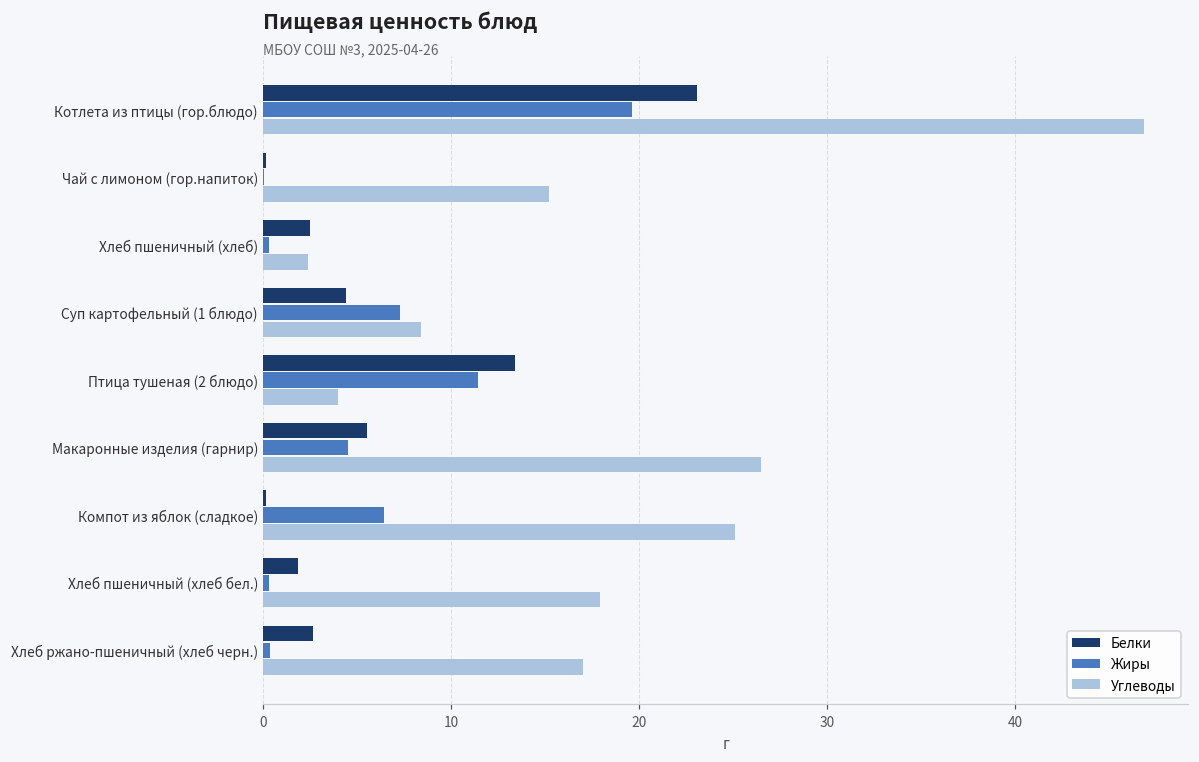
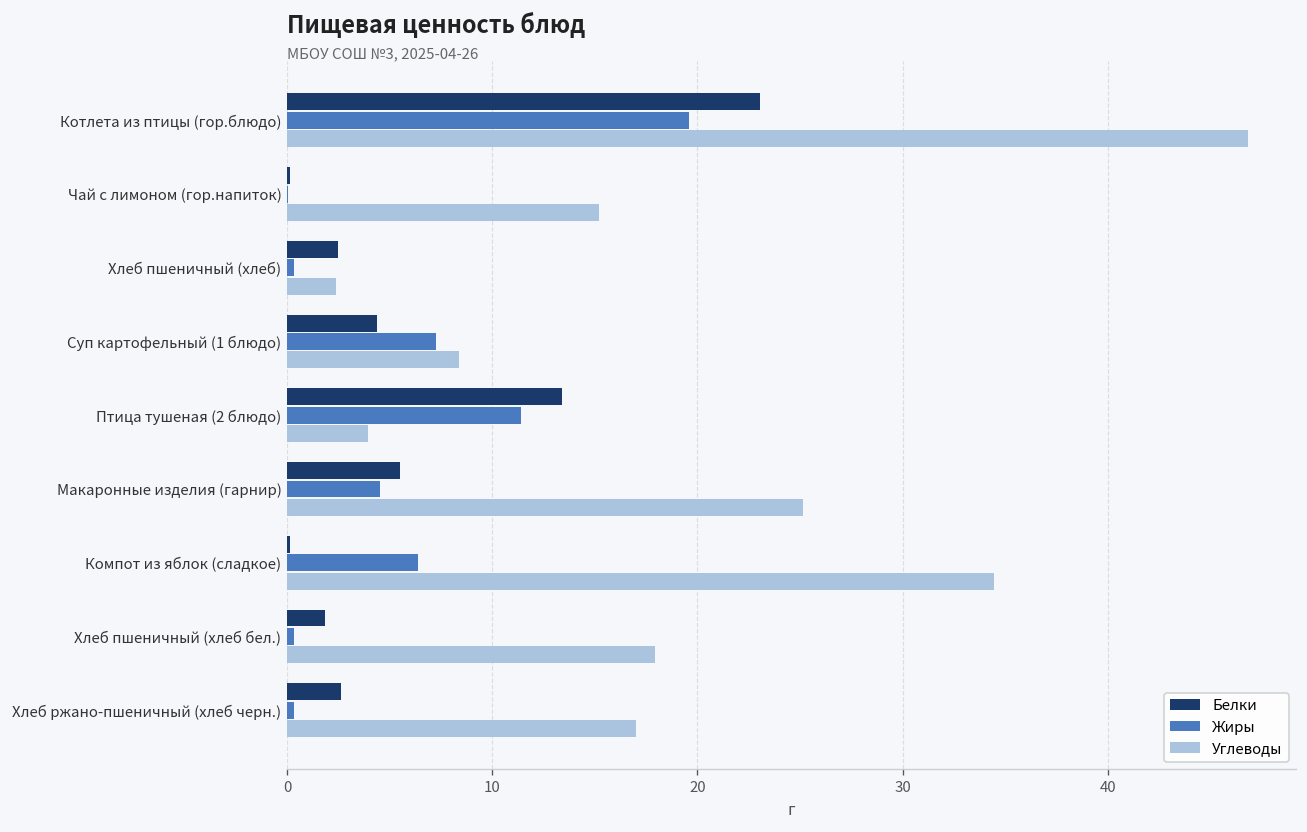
Углеводы, Макаронные изделия (гарнир): 26.5 -> 25.1
Углеводы, Компот из яблок (сладкое): 25.1 -> 34.4
